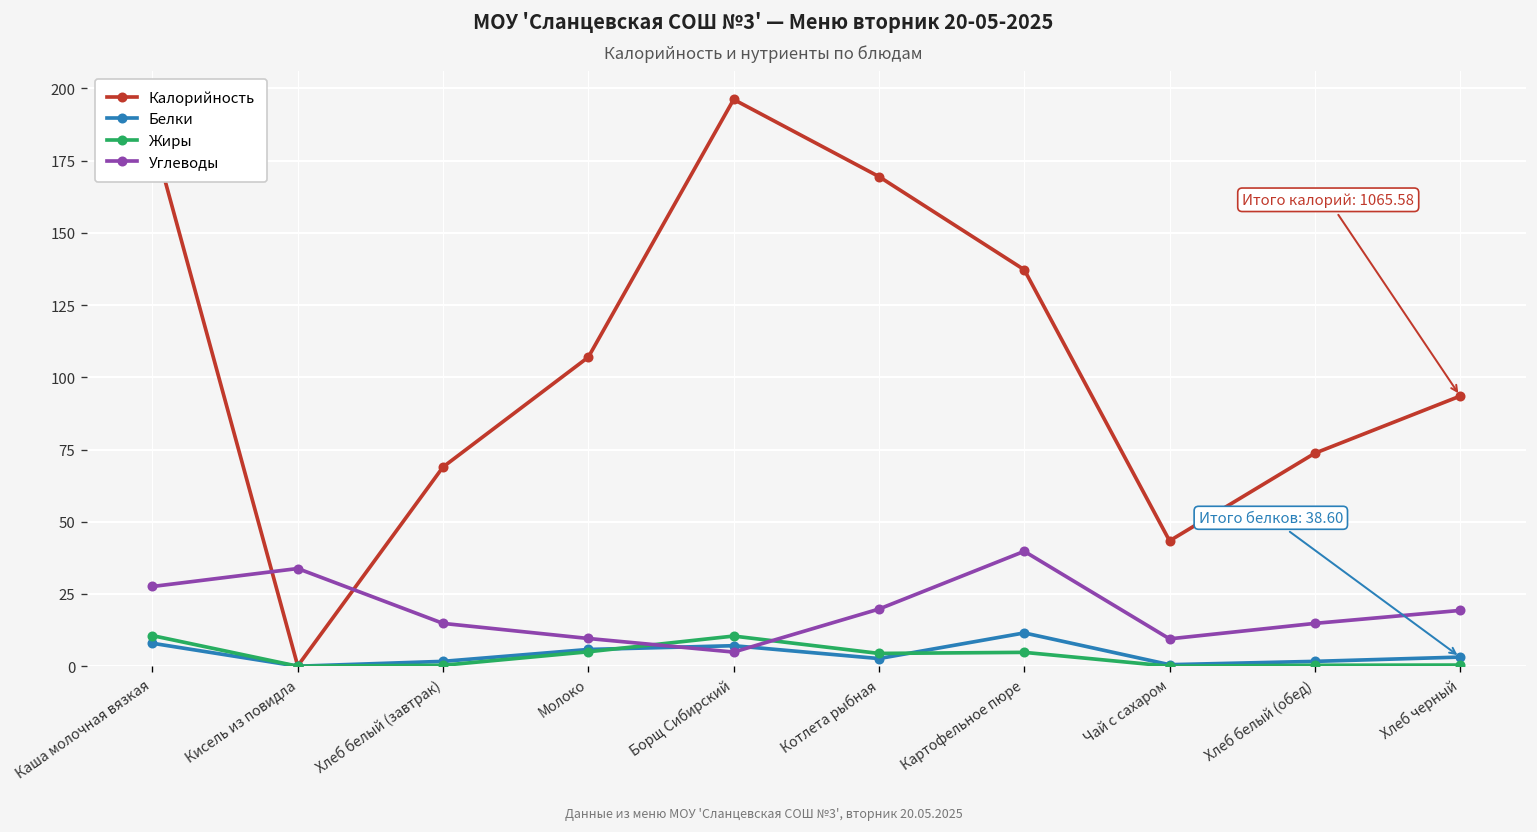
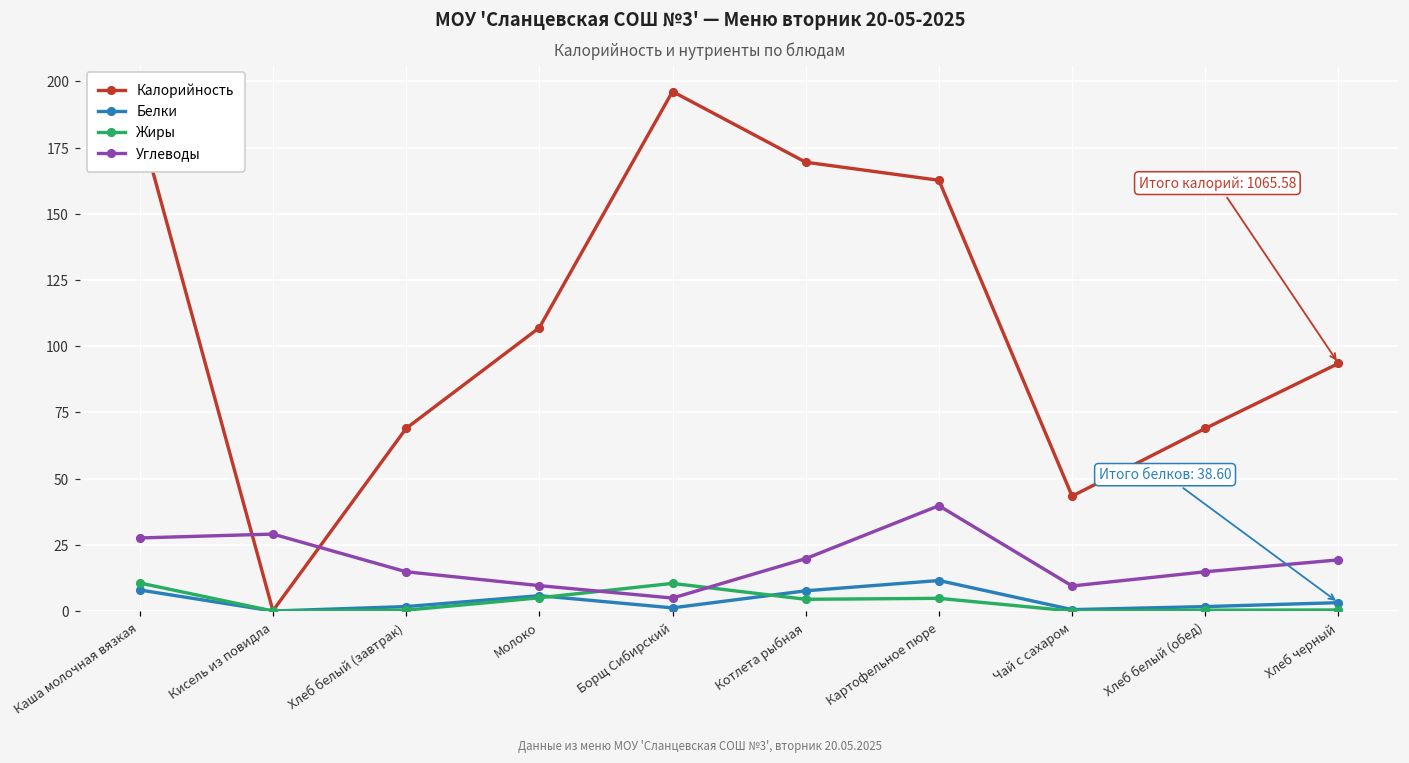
Углеводы, Кисель из повидла: 34 -> 29
Белки, Борщ Сибирский: 7 -> 1
Белки, Котлета рыбная: 3 -> 8
Калорийность, Картофельное пюре: 137 -> 163
Калорийность, Хлеб белый (обед): 74 -> 69
